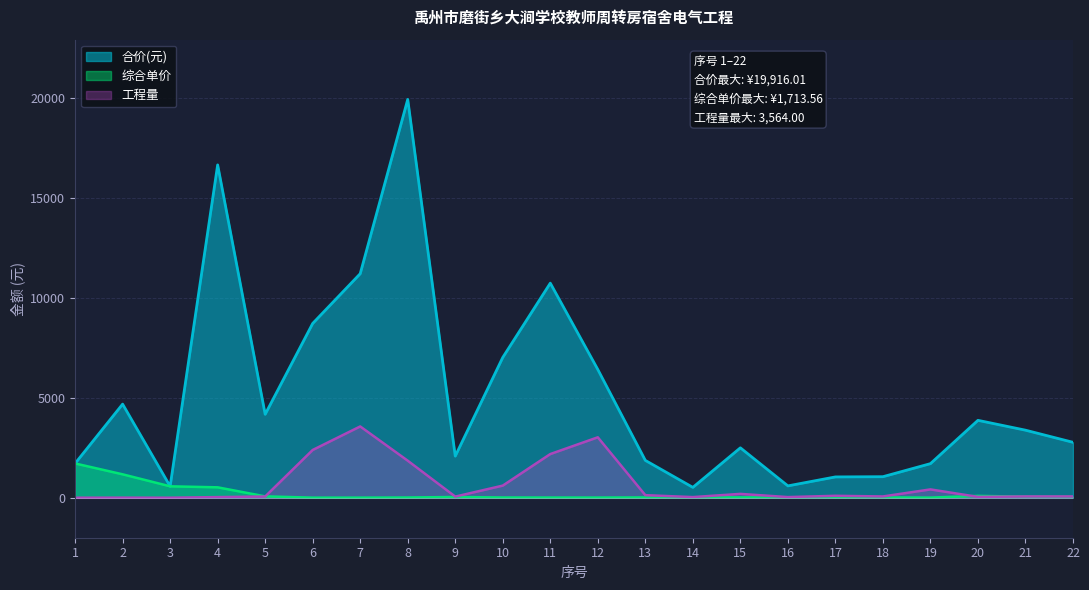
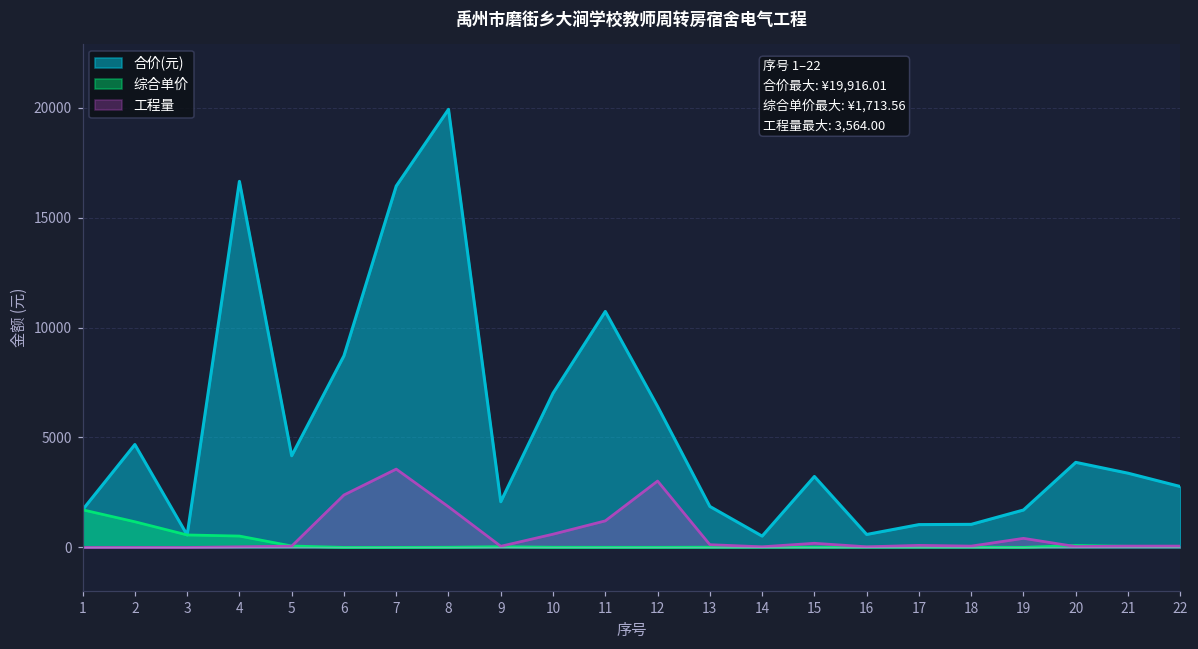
合价(元), 7: 11200 -> 16400
工程量, 11: 2200 -> 1200
合价(元), 15: 2500 -> 3200
